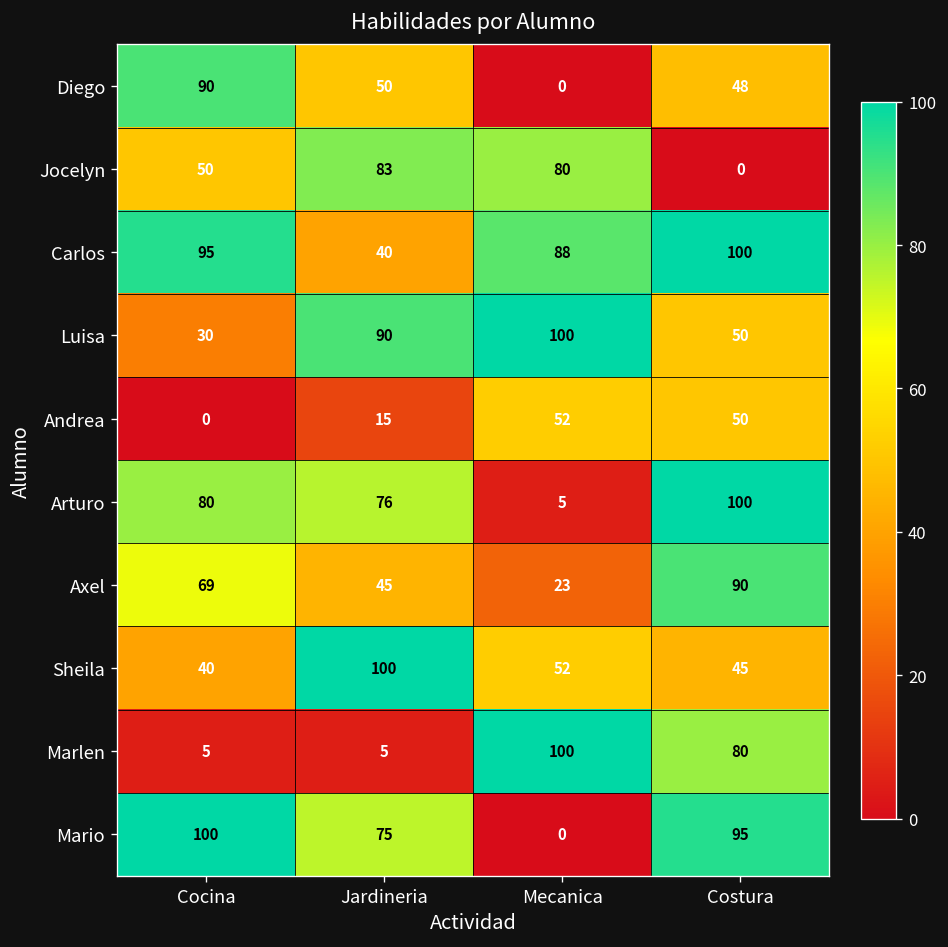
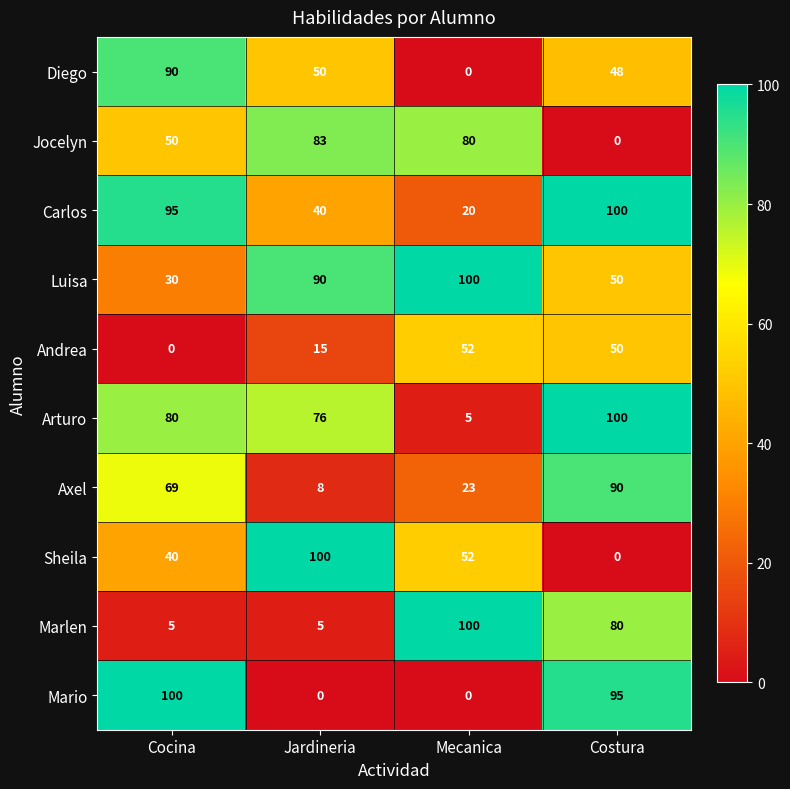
Carlos, Mecanica: 88 -> 20
Axel, Jardineria: 45 -> 8
Sheila, Costura: 45 -> 0
Mario, Jardineria: 75 -> 0
